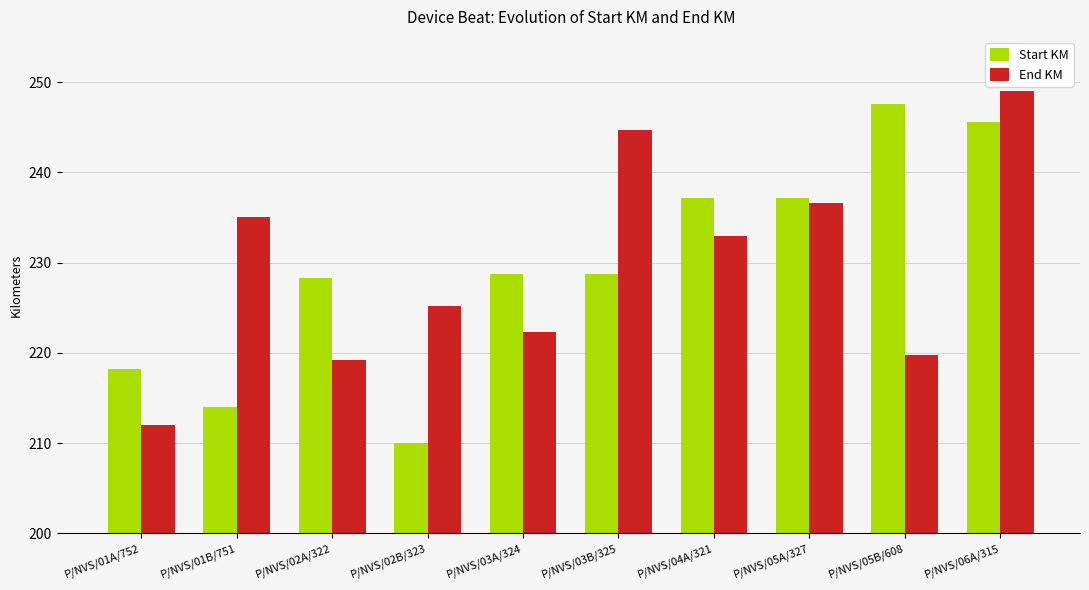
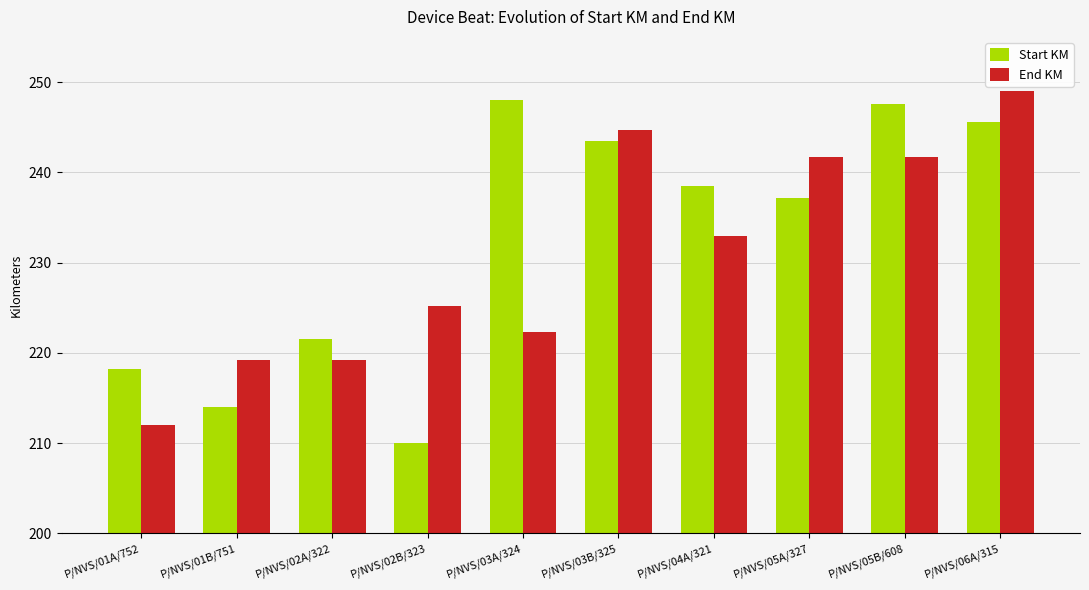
End KM, P/NVS/01B/751: 235 -> 219
Start KM, P/NVS/02A/322: 228 -> 222
Start KM, P/NVS/03A/324: 229 -> 248
Start KM, P/NVS/03B/325: 229 -> 243
Start KM, P/NVS/04A/321: 237 -> 238
End KM, P/NVS/05A/327: 237 -> 242
End KM, P/NVS/05B/608: 220 -> 242
